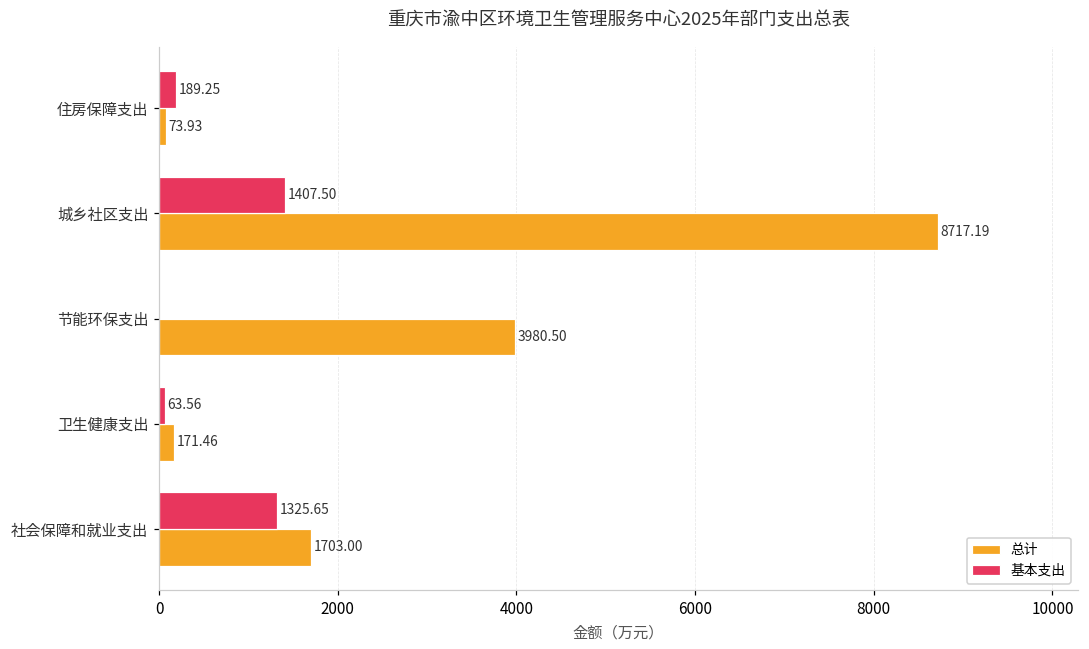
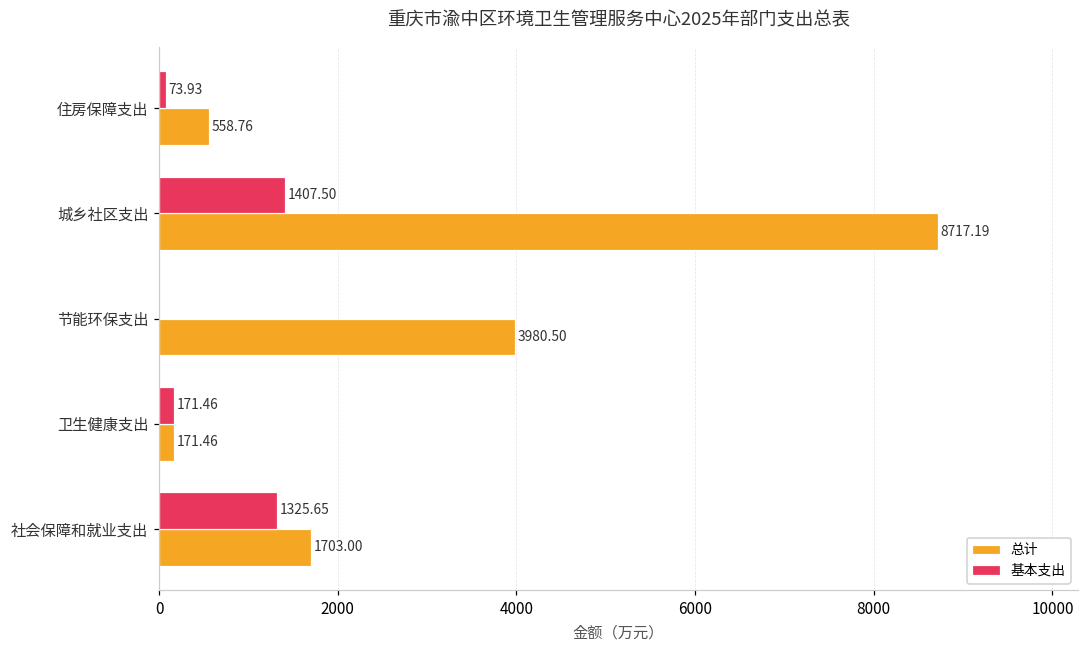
基本支出, 住房保障支出: 189.25 -> 73.93
总计, 住房保障支出: 73.93 -> 558.76
基本支出, 卫生健康支出: 63.56 -> 171.46
